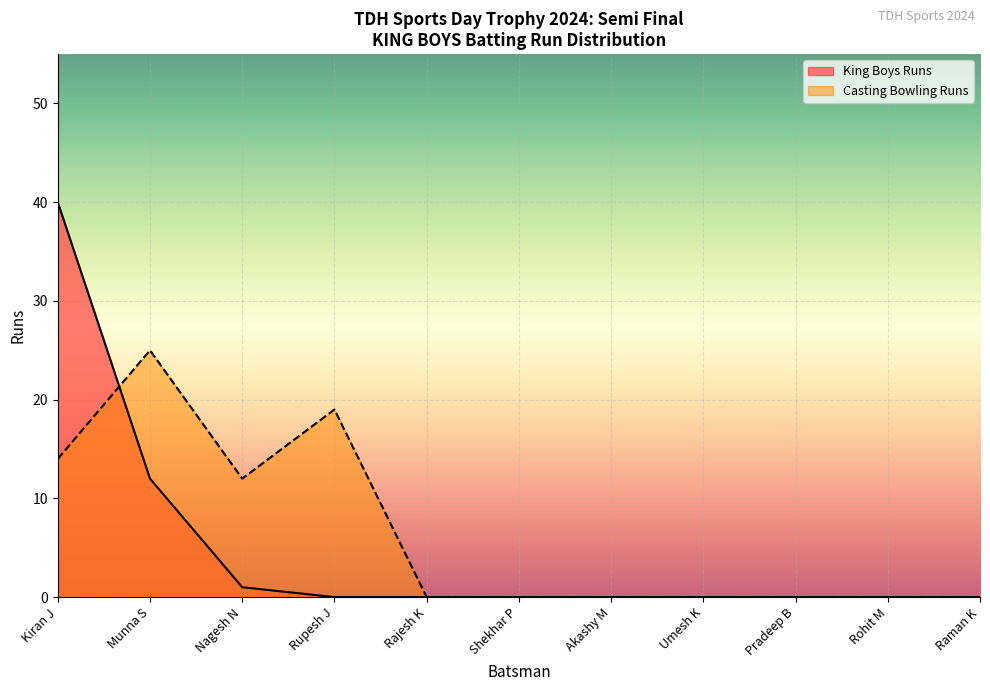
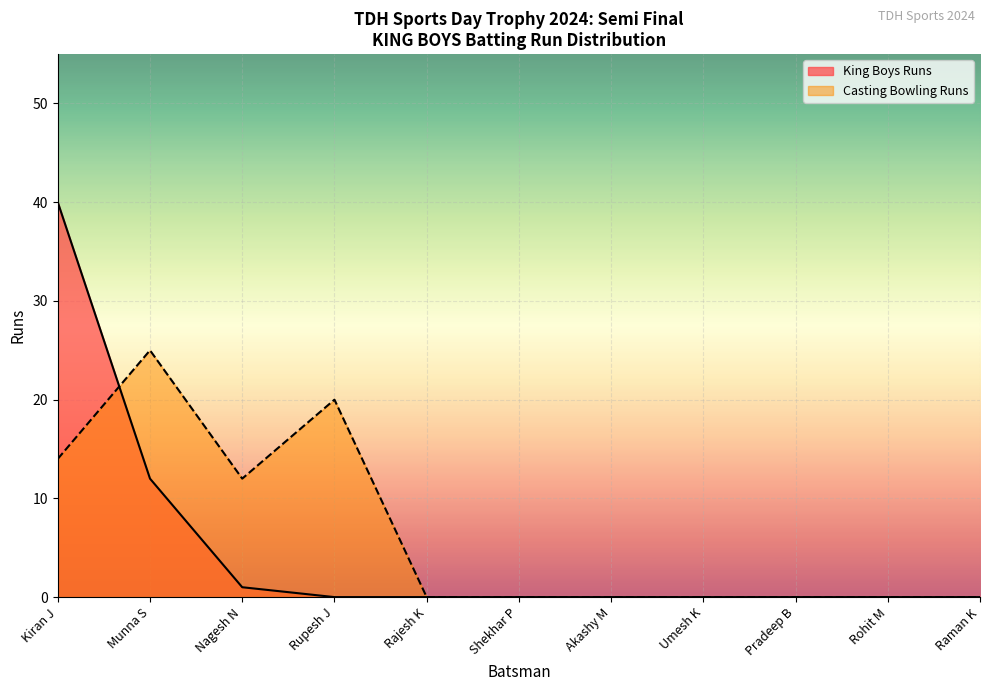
Casting Bowling Runs, Rupesh J: 19 -> 20
